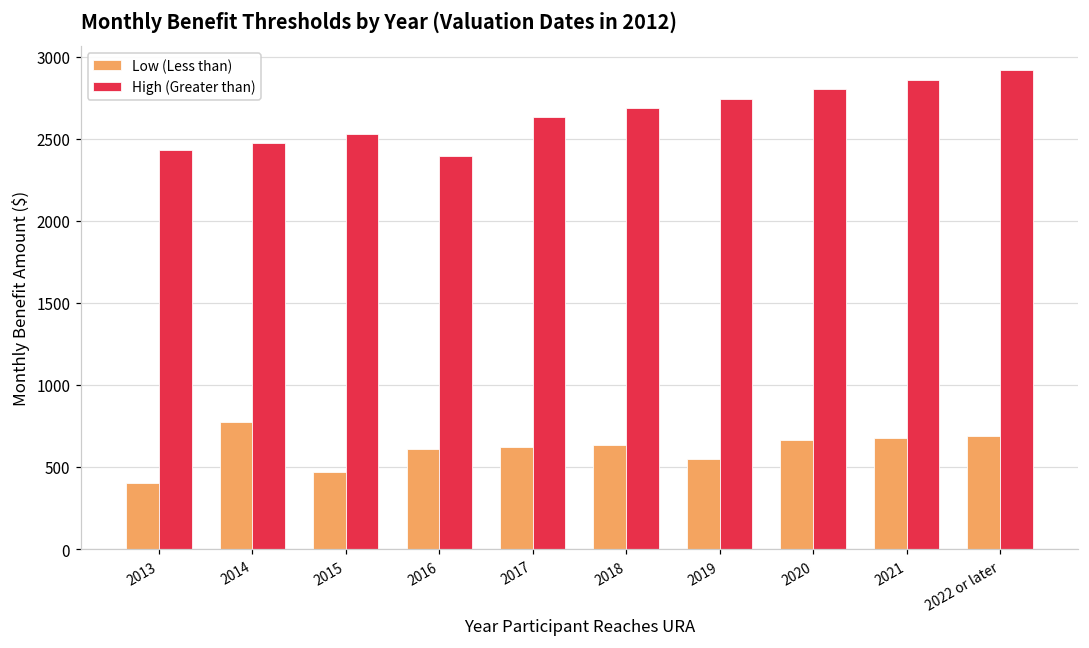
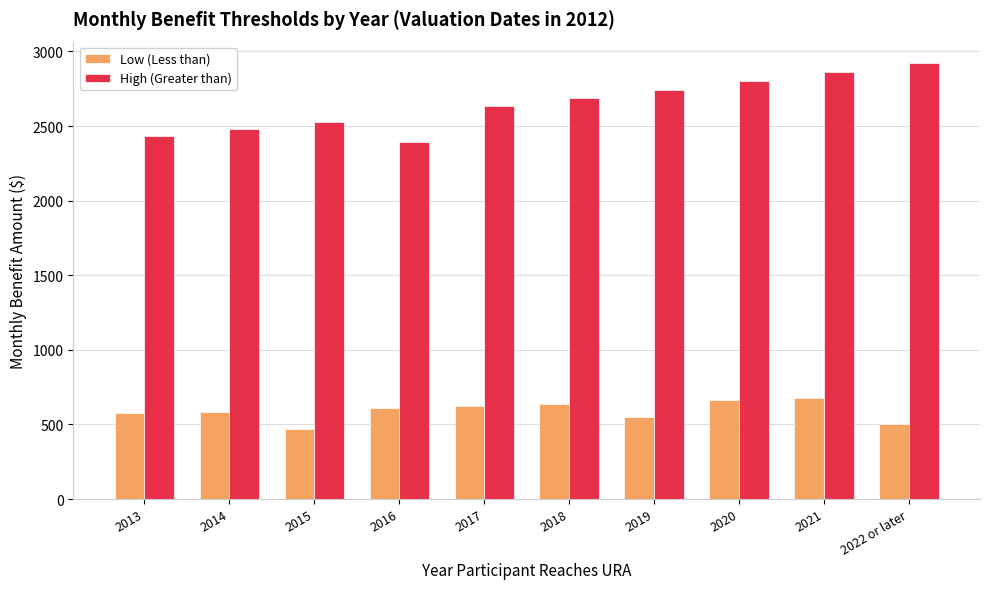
Low (Less than), 2013: 400 -> 580
Low (Less than), 2014: 770 -> 590
Low (Less than), 2022 or later: 690 -> 510
